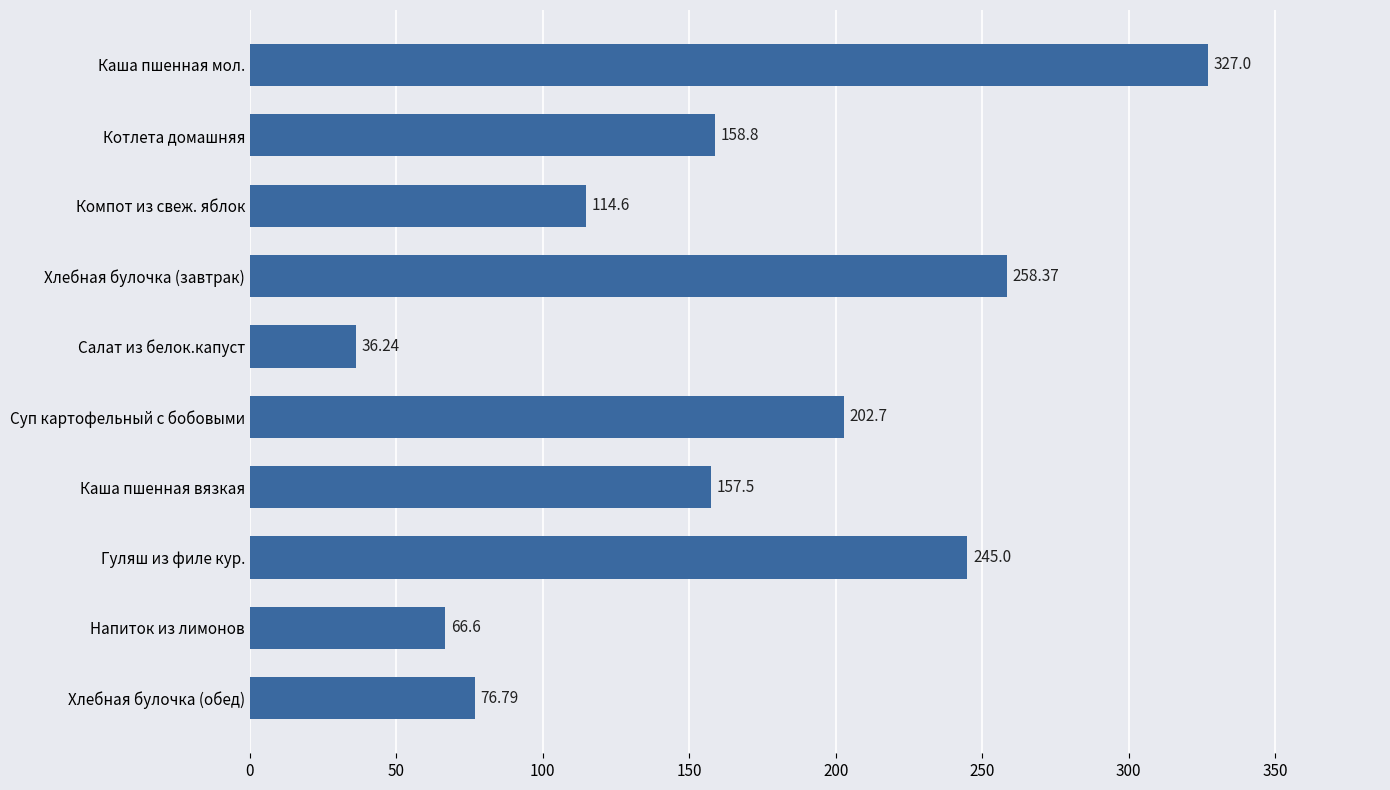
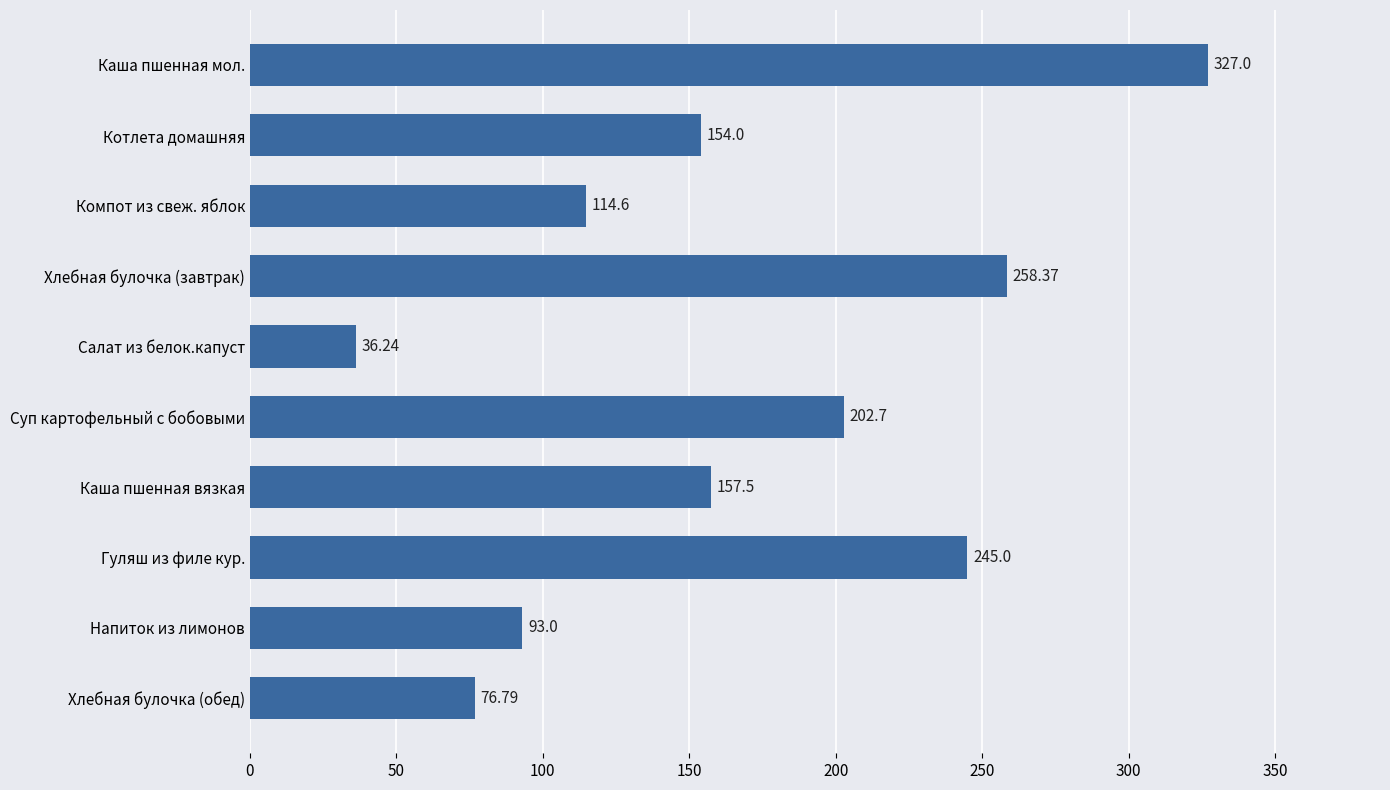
Котлета домашняя: 158.8 -> 154.0
Напиток из лимонов: 66.6 -> 93.0
